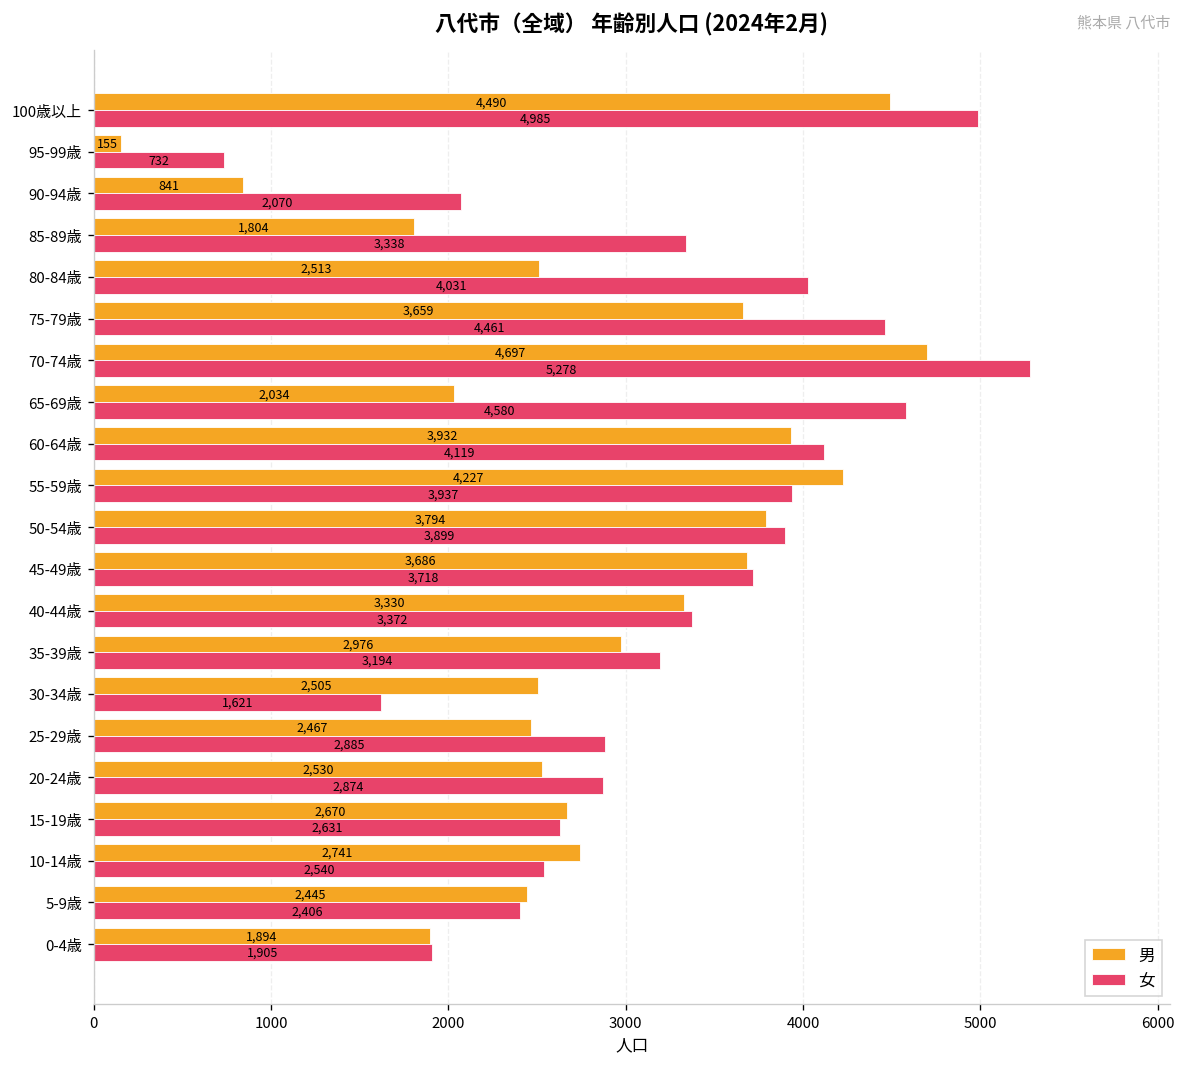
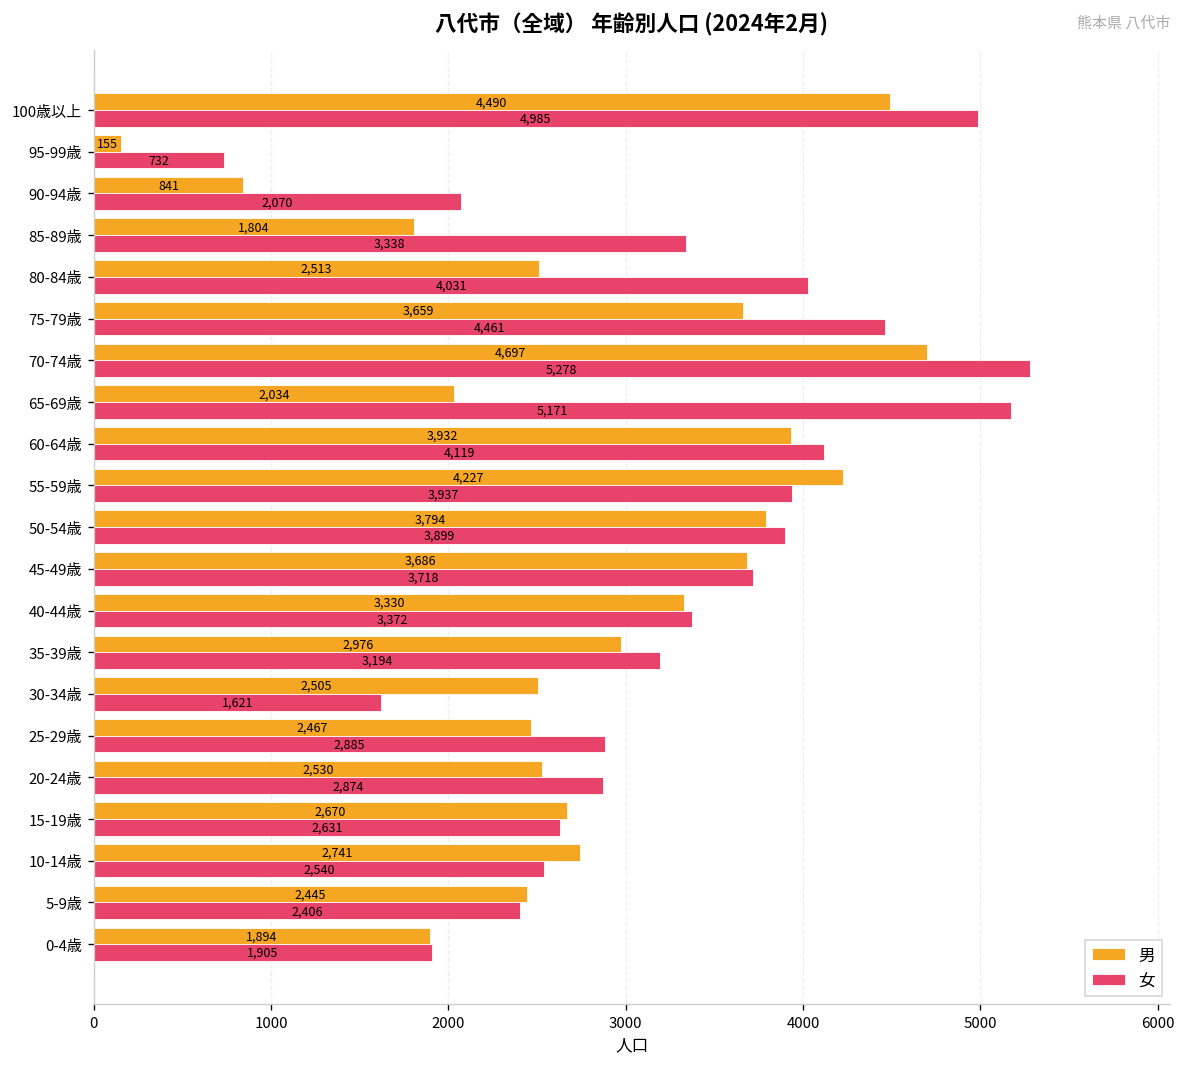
女, 65-69歳: 4,580 -> 5,171
